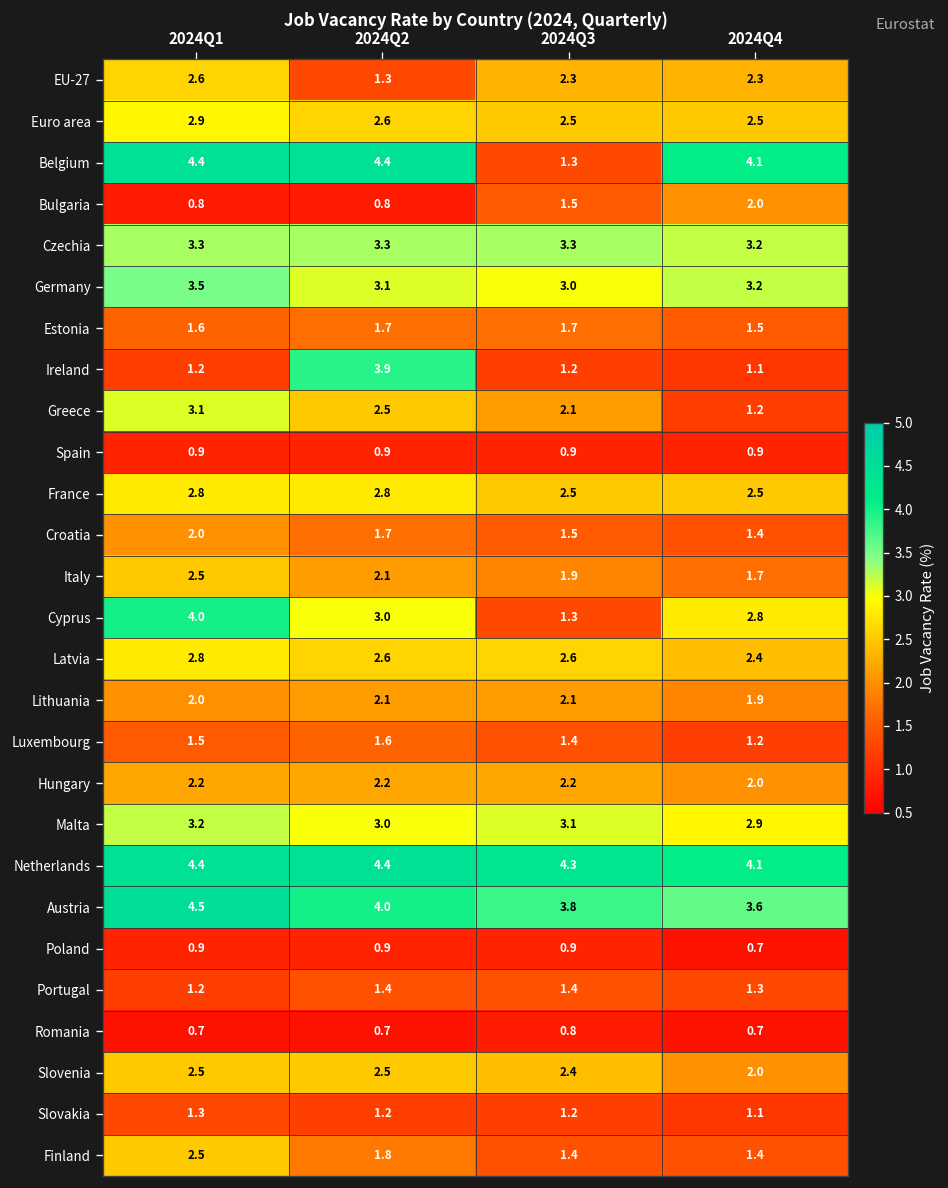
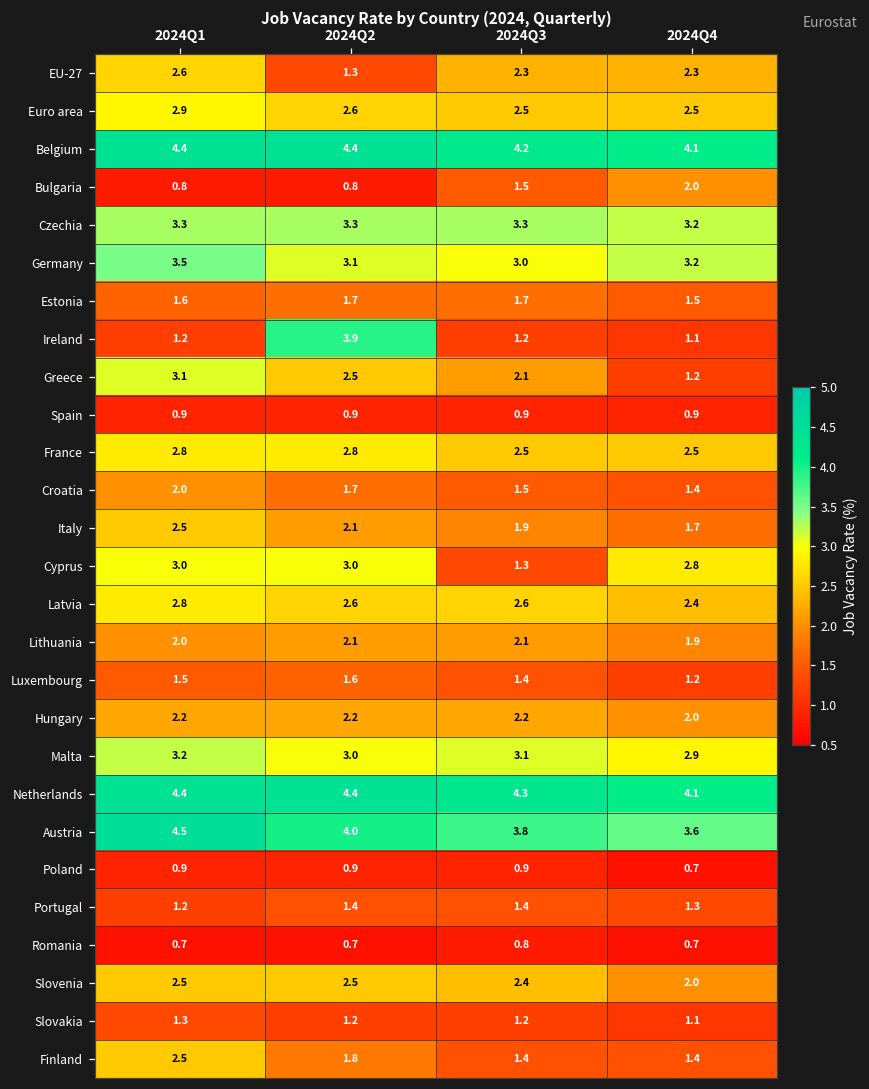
Belgium, 2024Q3: 1.3 -> 4.2
Cyprus, 2024Q1: 4.0 -> 3.0
